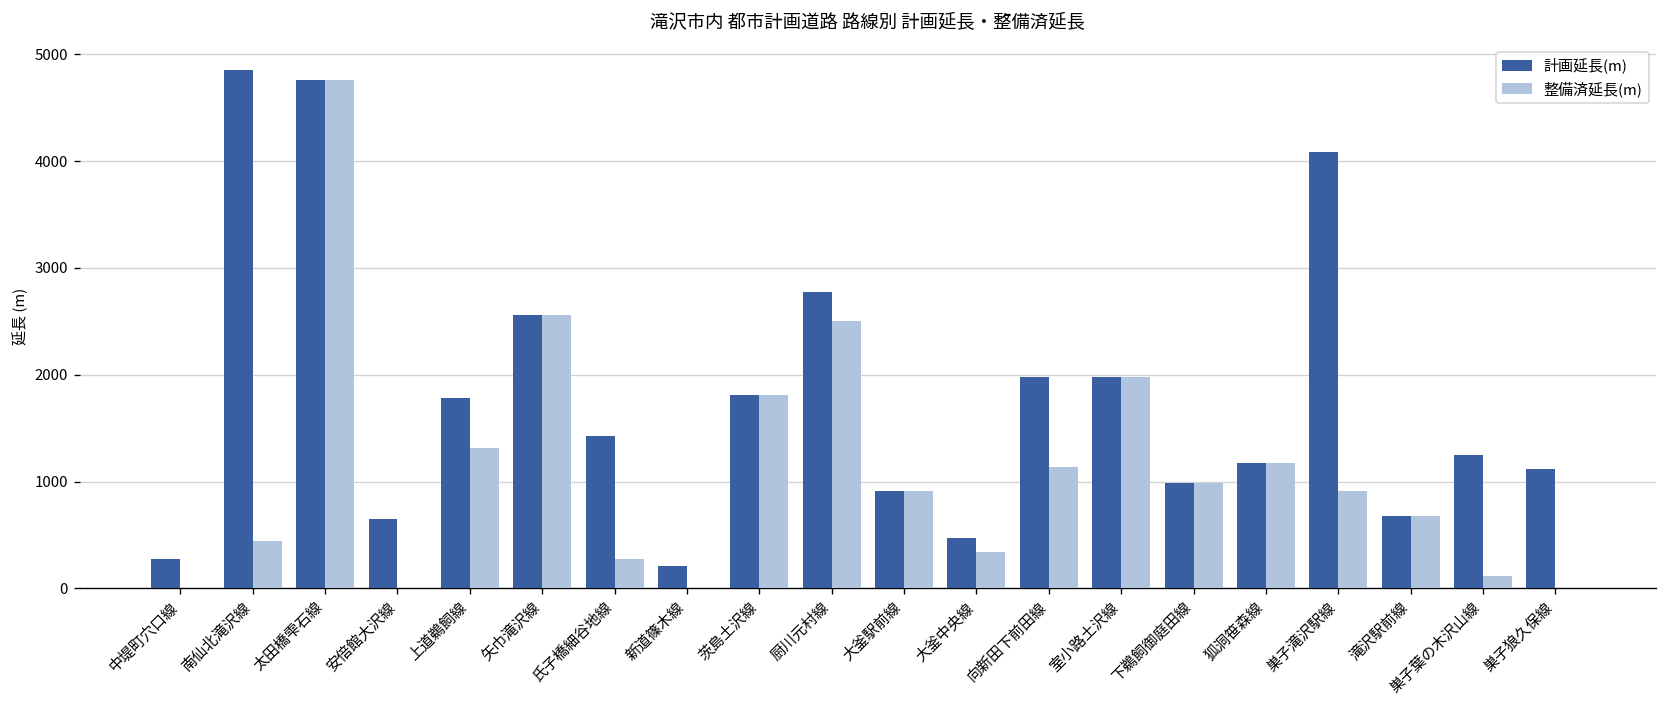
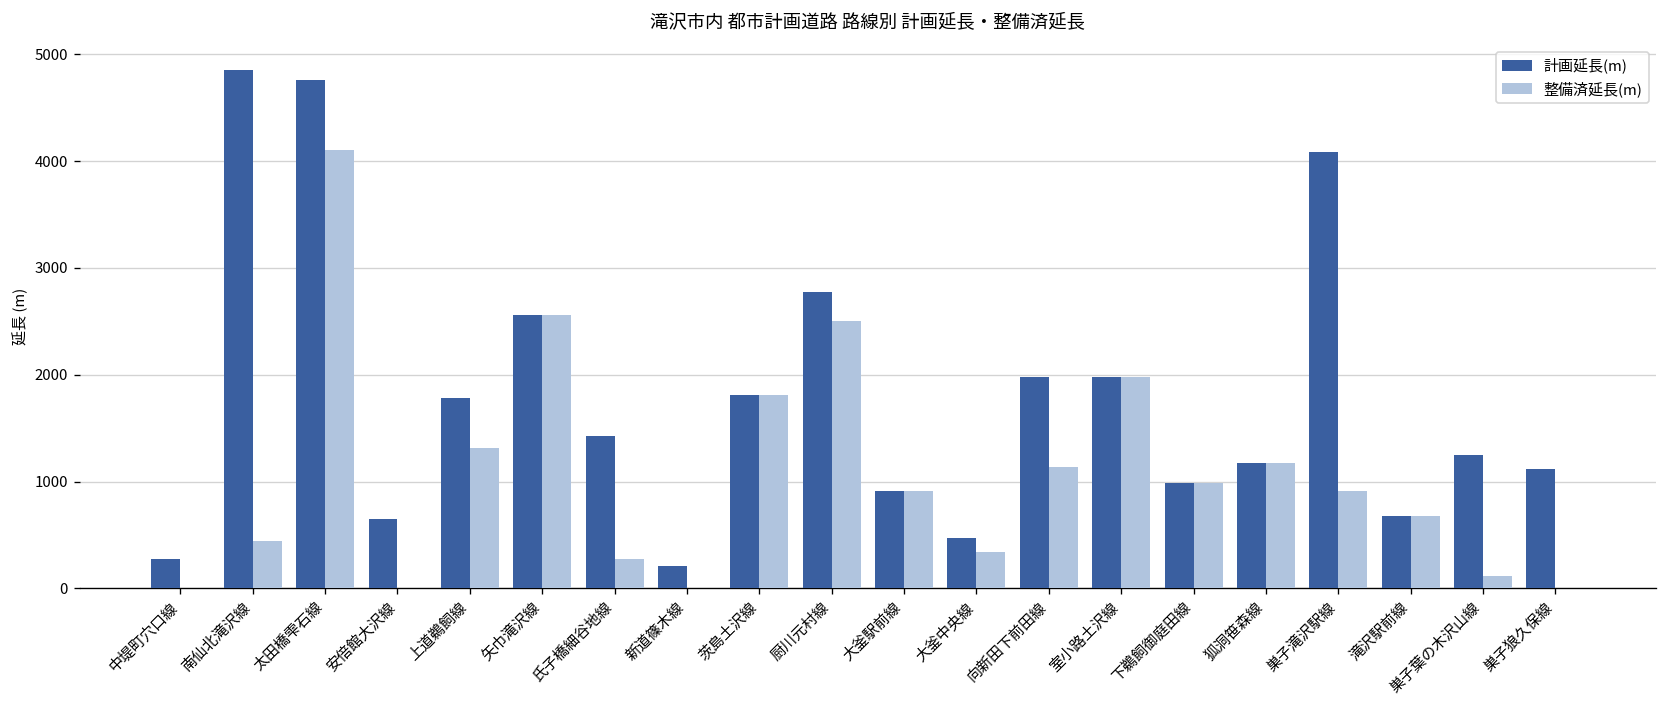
整備済延長(m), 太田橋雫石線: 4800 -> 4100
